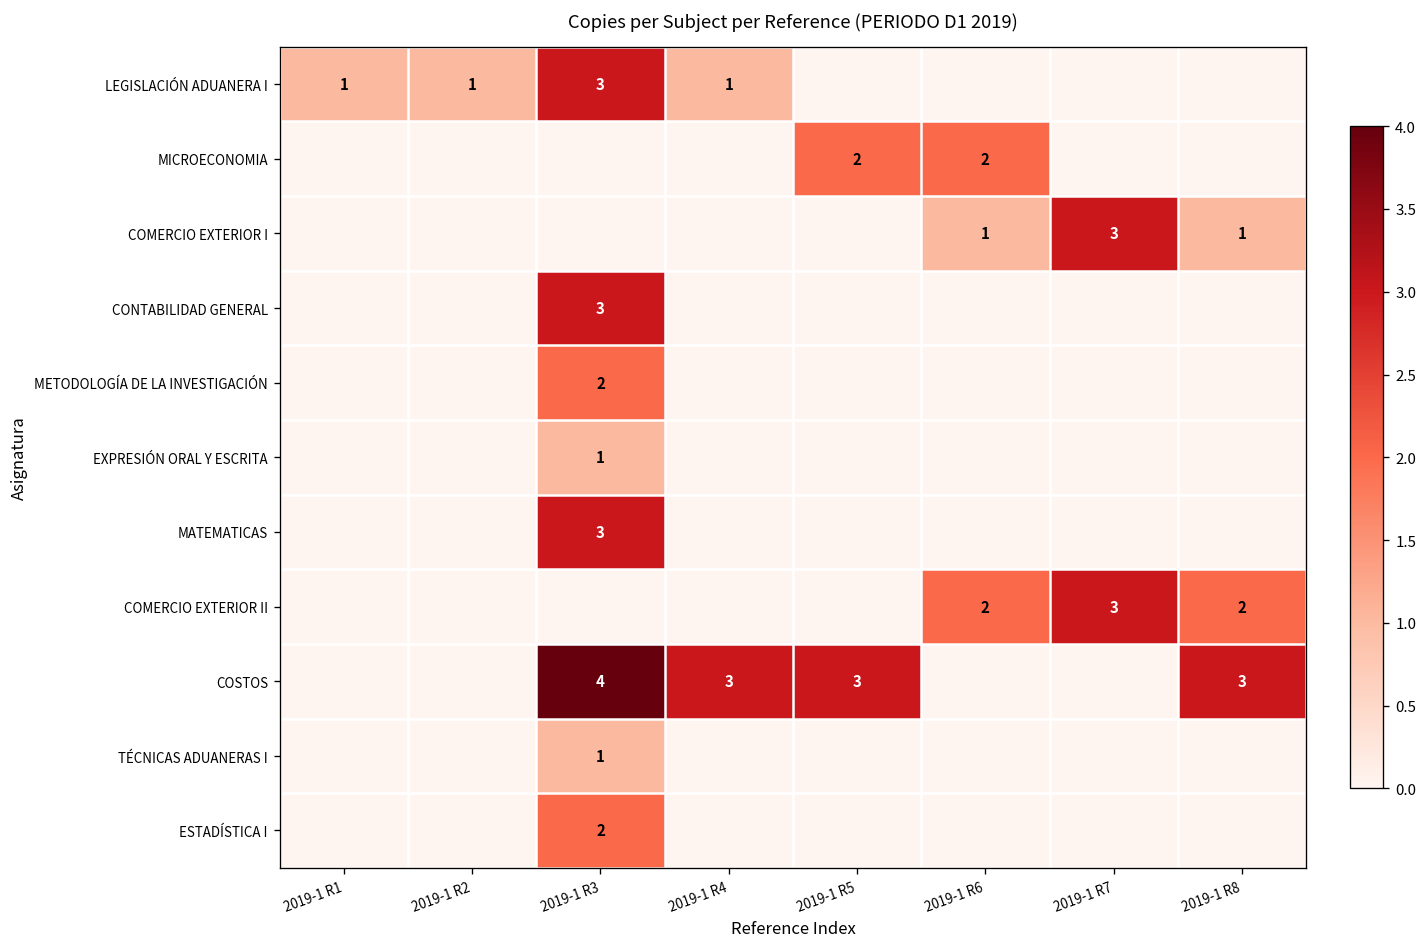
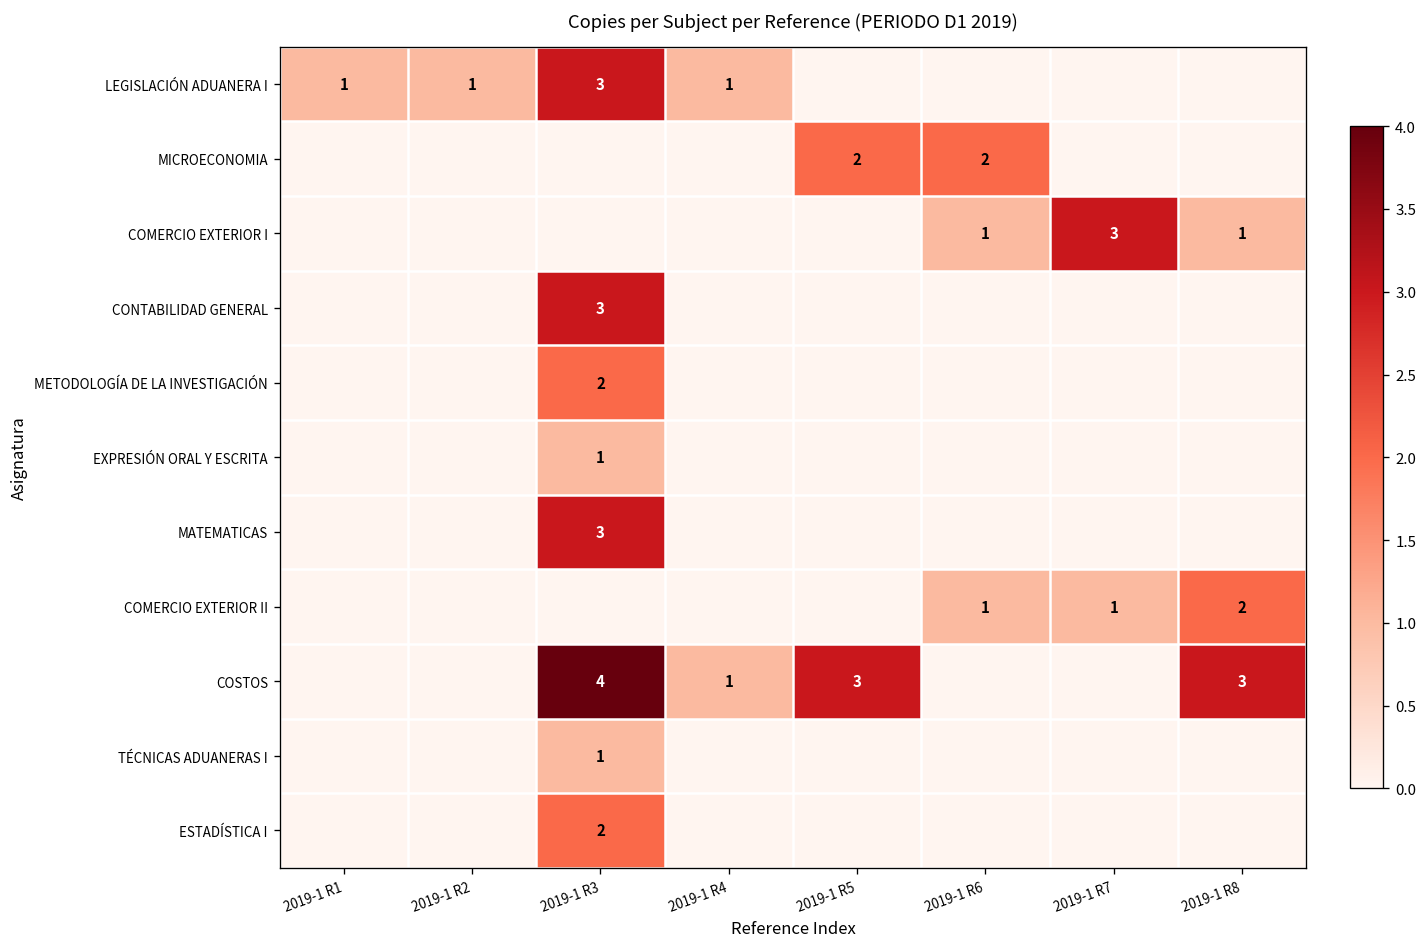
COMERCIO EXTERIOR II, 2019-1 R6: 2 -> 1
COMERCIO EXTERIOR II, 2019-1 R7: 3 -> 1
COSTOS, 2019-1 R4: 3 -> 1
